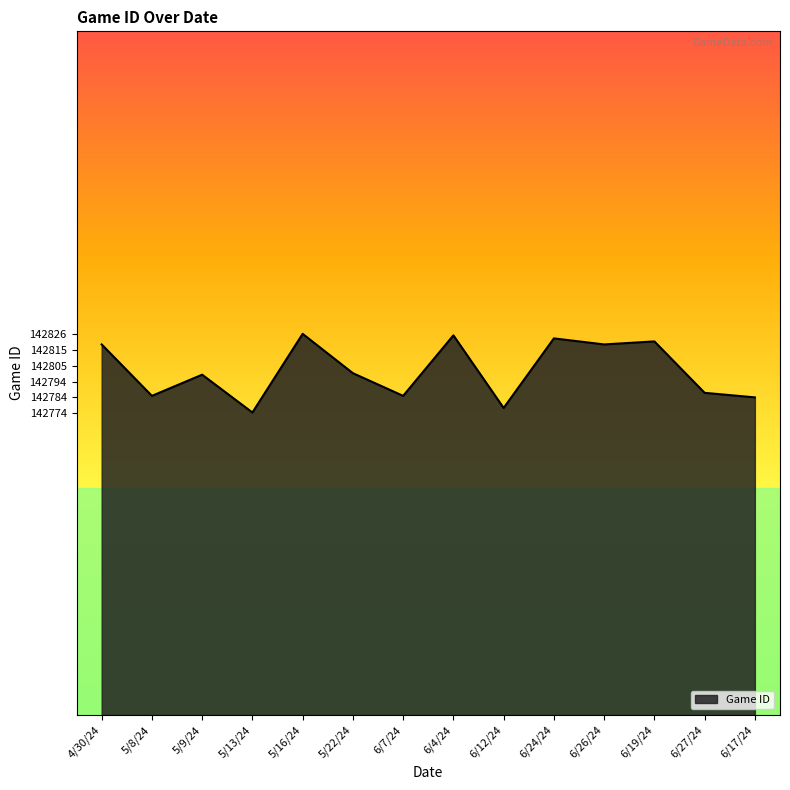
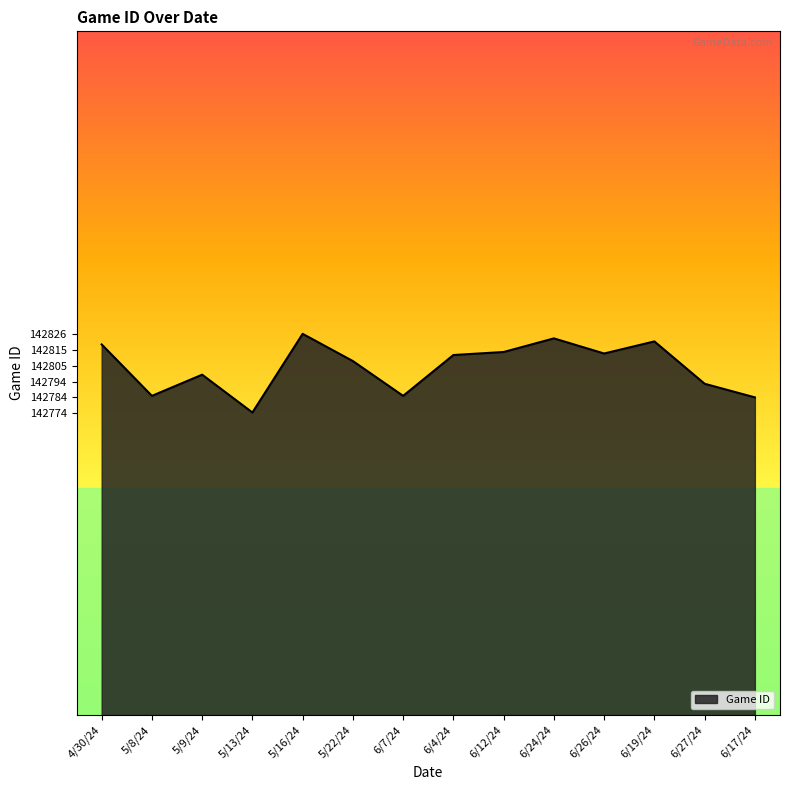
5/22/24: 142800 -> 142808
6/4/24: 142825 -> 142812
6/12/24: 142777 -> 142814
6/26/24: 142819 -> 142813
6/27/24: 142787 -> 142793
